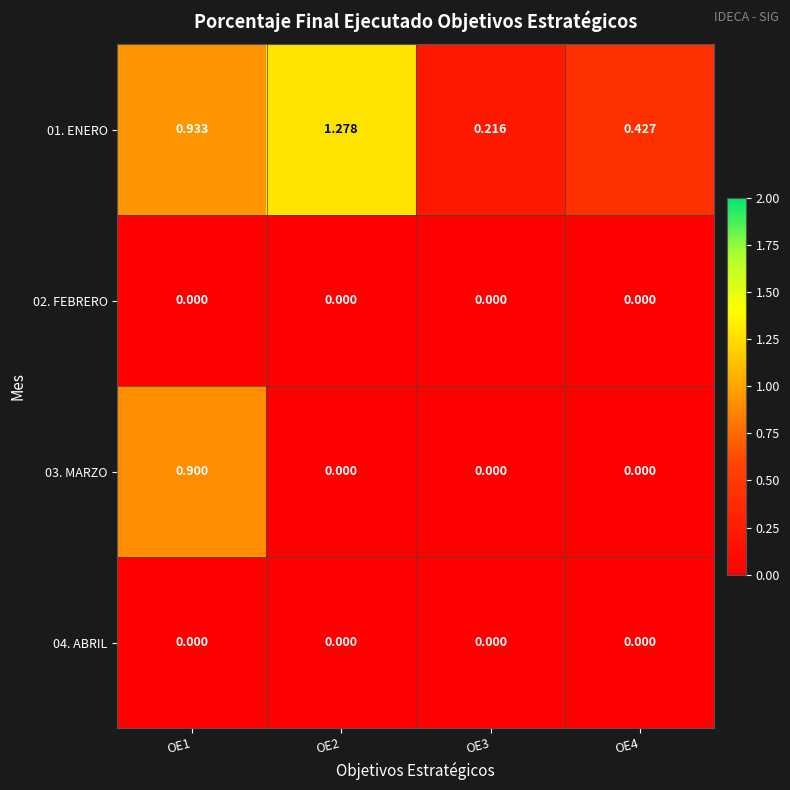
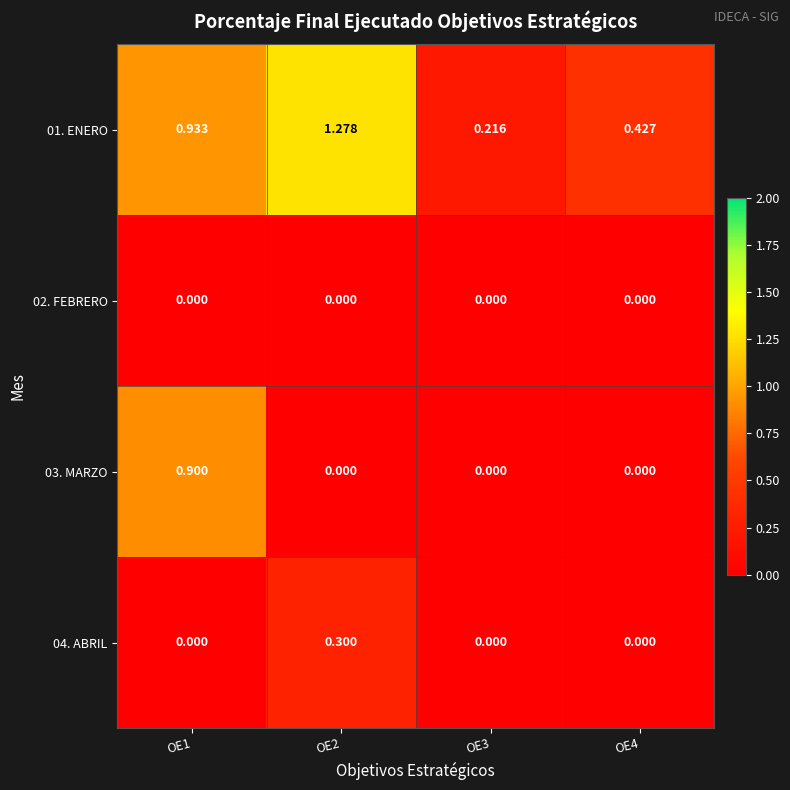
04. ABRIL, OE2: 0.000 -> 0.300
